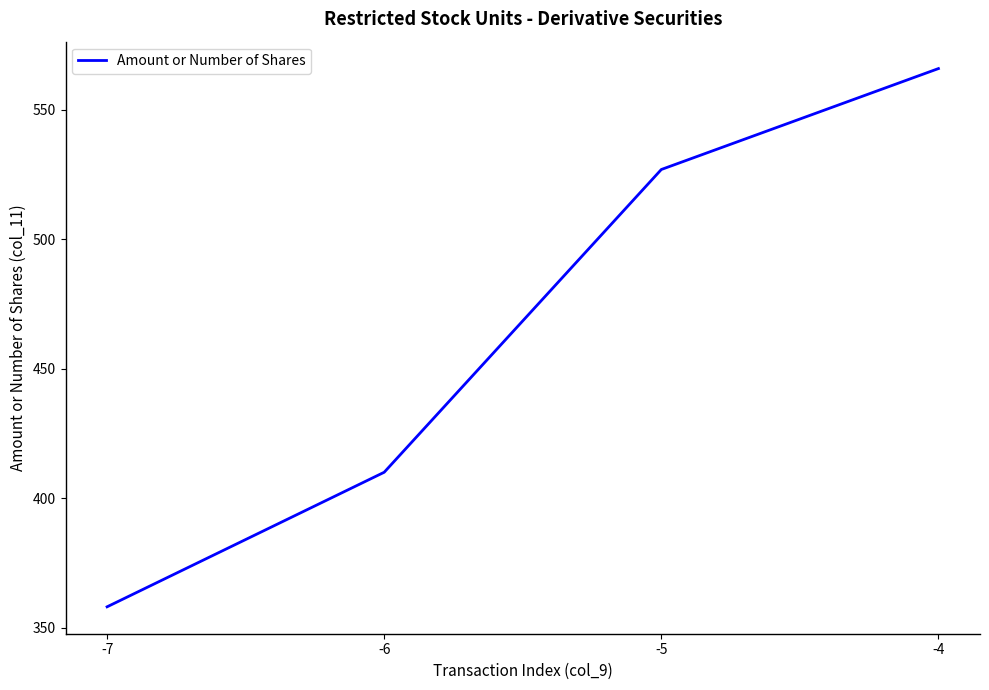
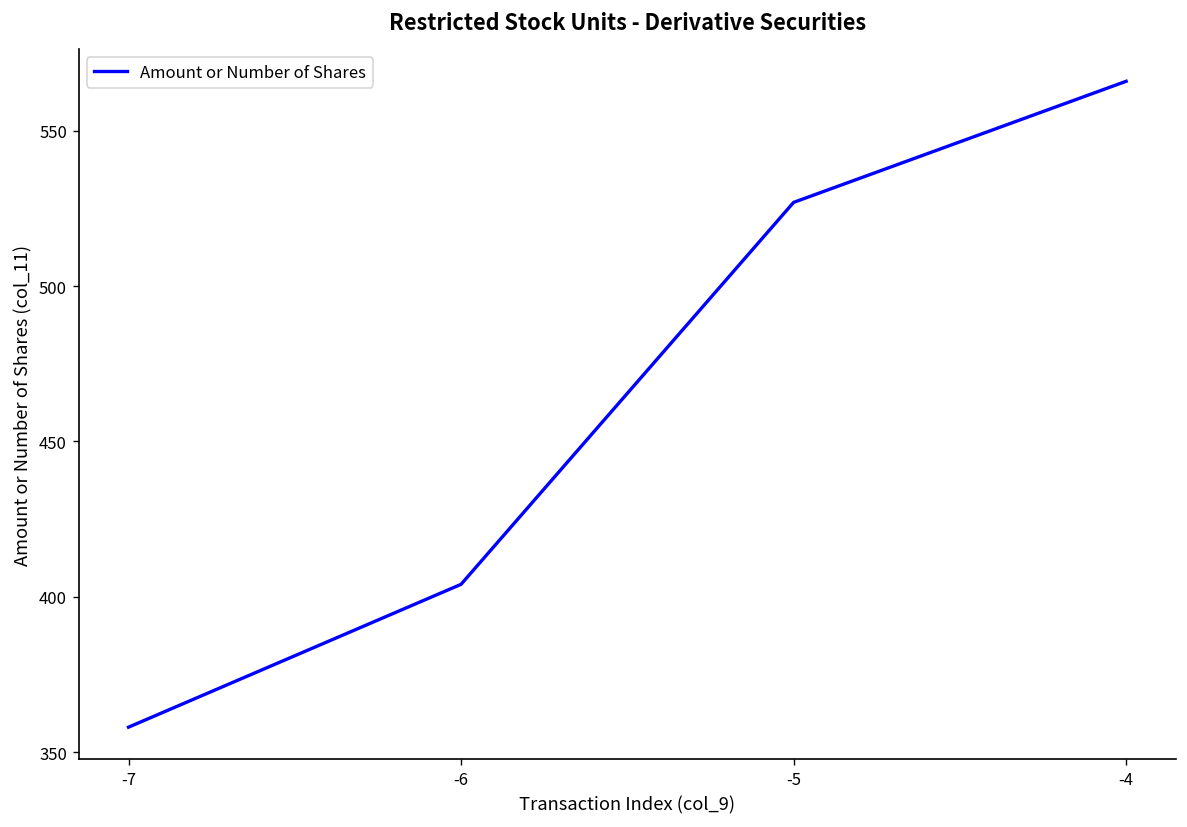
-6: 410 -> 404
